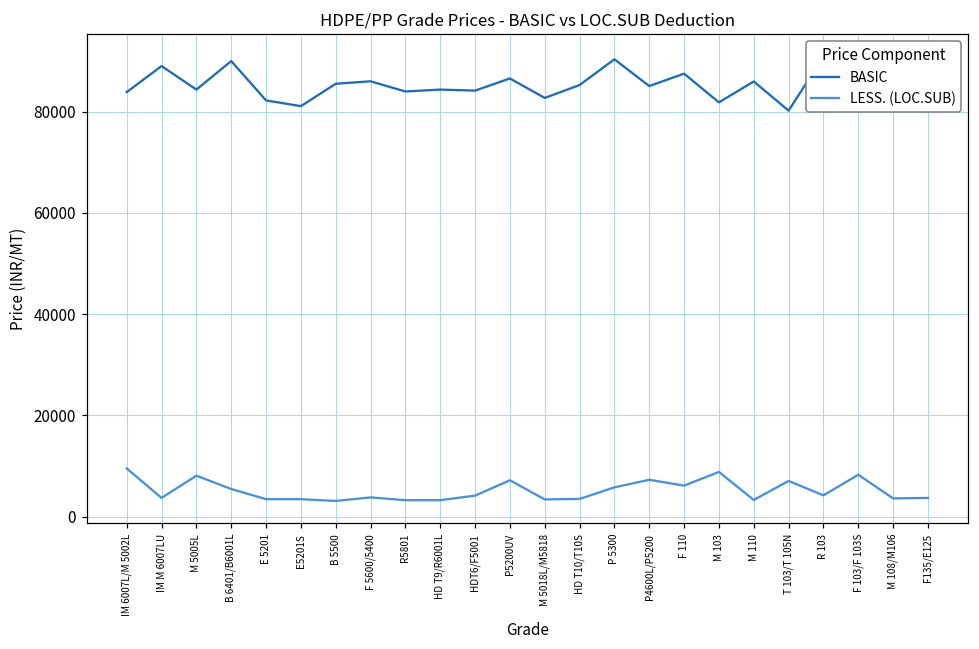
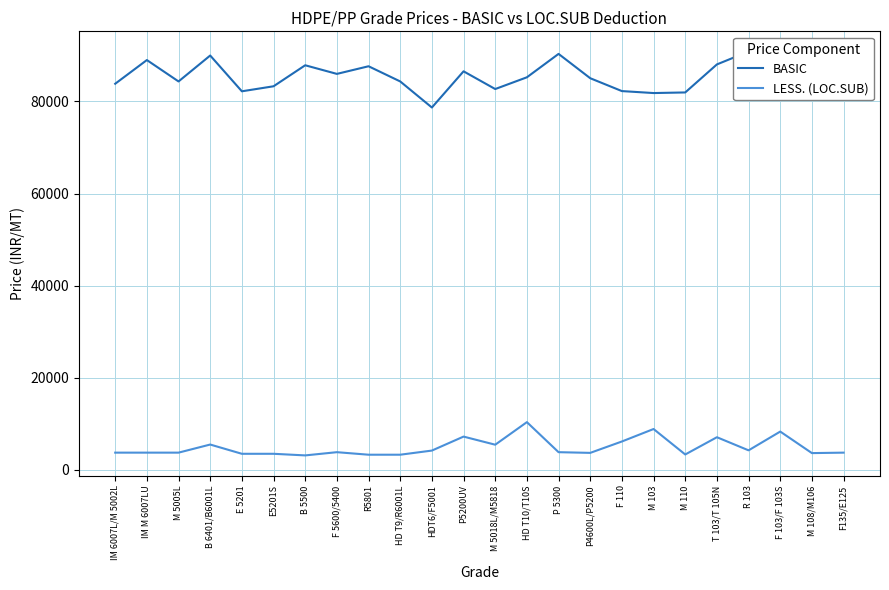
LESS. (LOC.SUB), IM 6007L/M 5002L: 10000 -> 4000
LESS. (LOC.SUB), M 5005L: 8000 -> 4000
BASIC, E5201S: 81000 -> 83000
BASIC, B 5500: 86000 -> 88000
BASIC, R5801: 84000 -> 88000
BASIC, HDT6/F5001: 84000 -> 79000
LESS. (LOC.SUB), M 5018L/M5818: 3000 -> 5000
LESS. (LOC.SUB), HD T10/T10S: 4000 -> 10000
LESS. (LOC.SUB), P 5300: 6000 -> 4000
LESS. (LOC.SUB), P4600L/P5200: 7000 -> 4000
BASIC, F 110: 88000 -> 82000
BASIC, M 110: 86000 -> 82000
BASIC, T 103/T 105N: 80000 -> 88000
